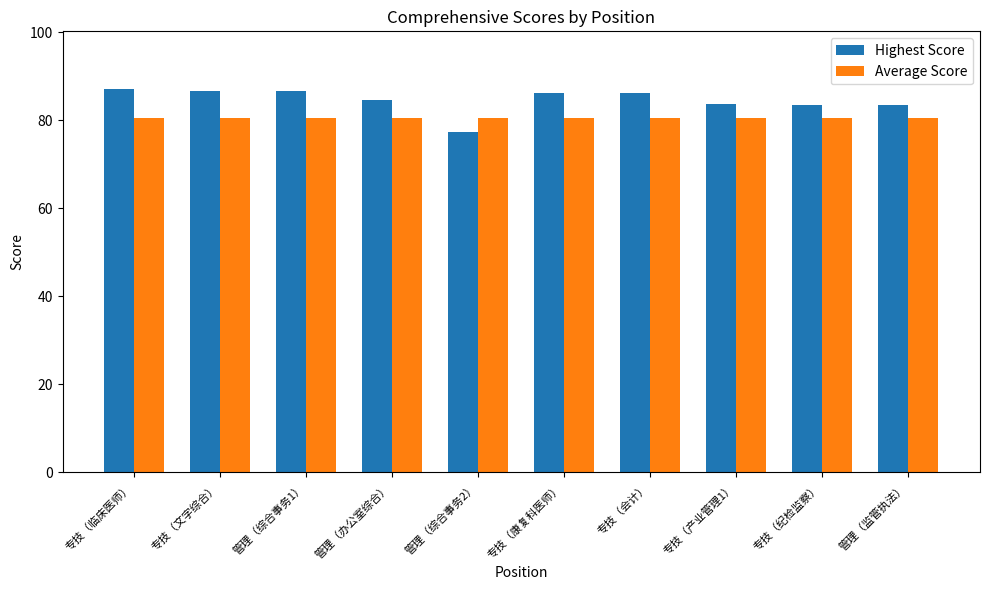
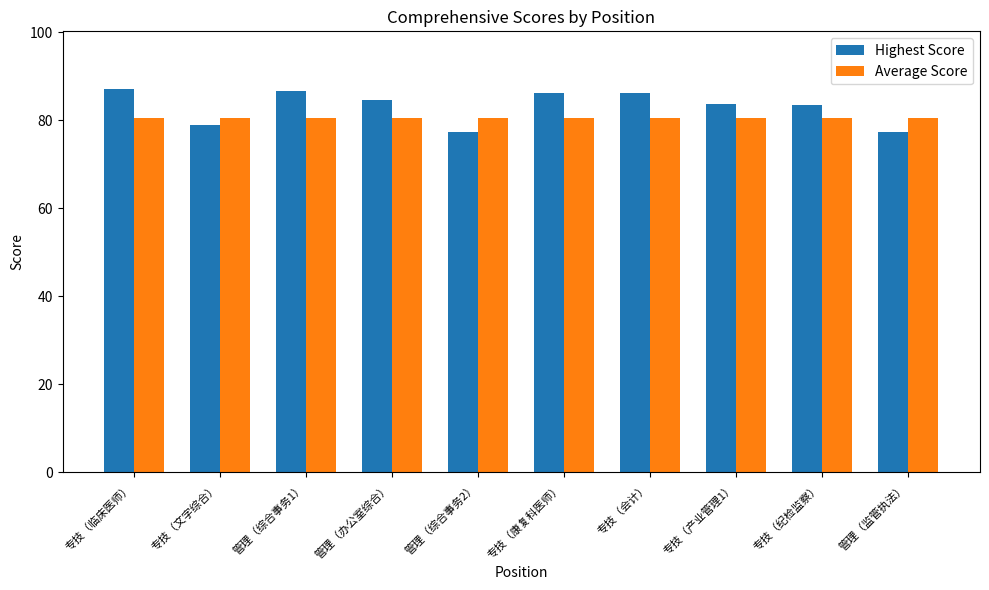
Highest Score, 专技（文字综合）: 87 -> 79
Highest Score, 管理（监管执法）: 83 -> 77
